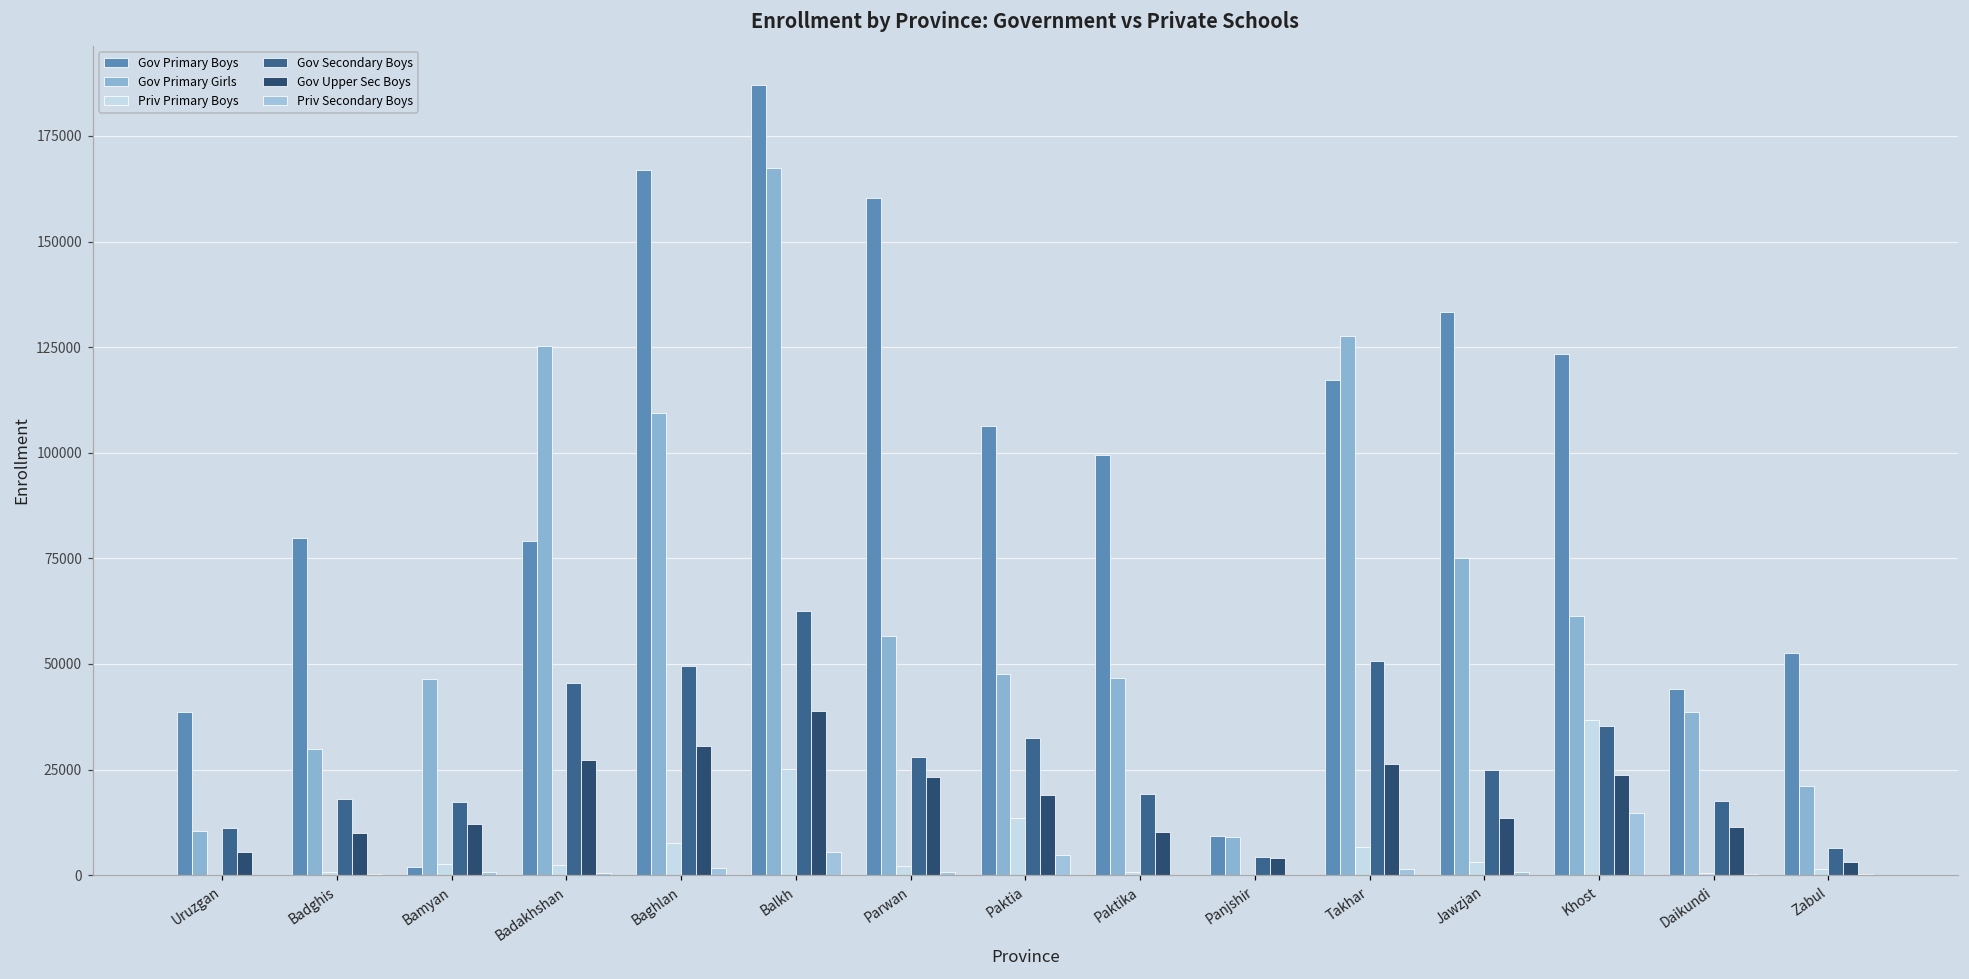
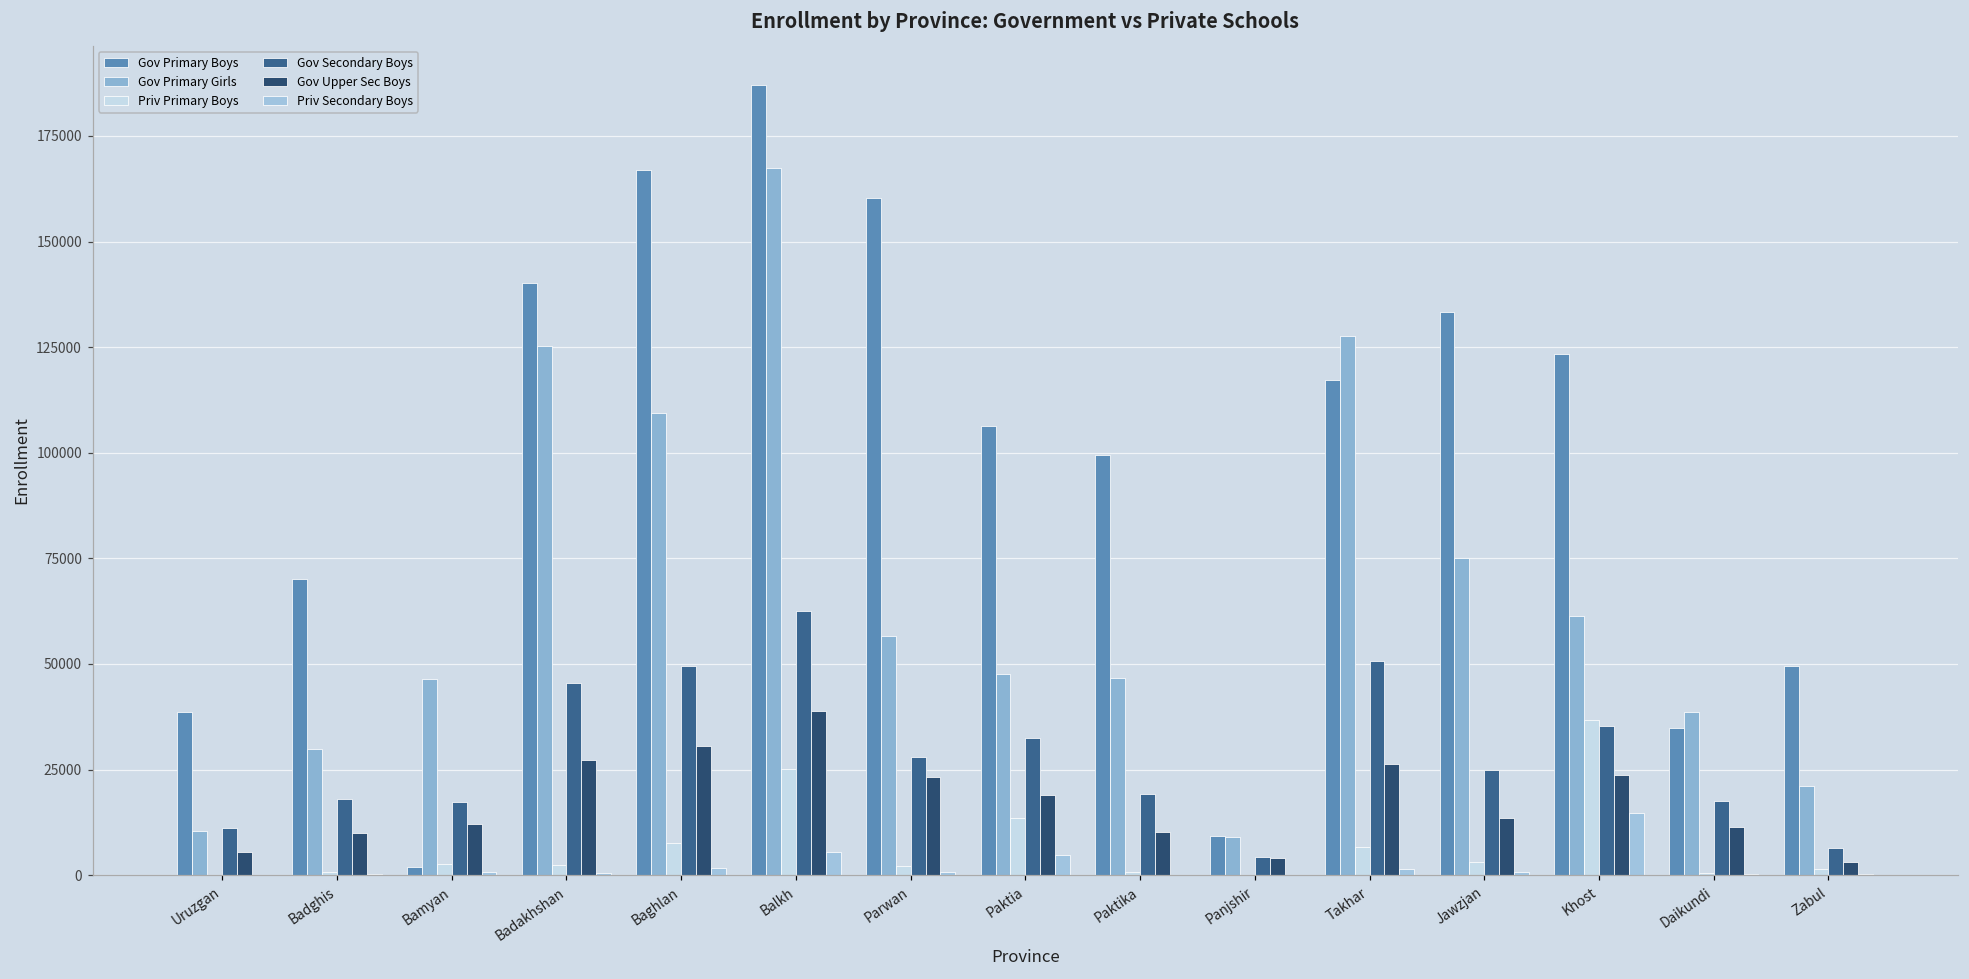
Gov Primary Boys, Badghis: 80000 -> 70000
Gov Primary Boys, Badakhshan: 79000 -> 140000
Gov Primary Boys, Daikundi: 44000 -> 35000
Gov Primary Boys, Zabul: 53000 -> 49000
